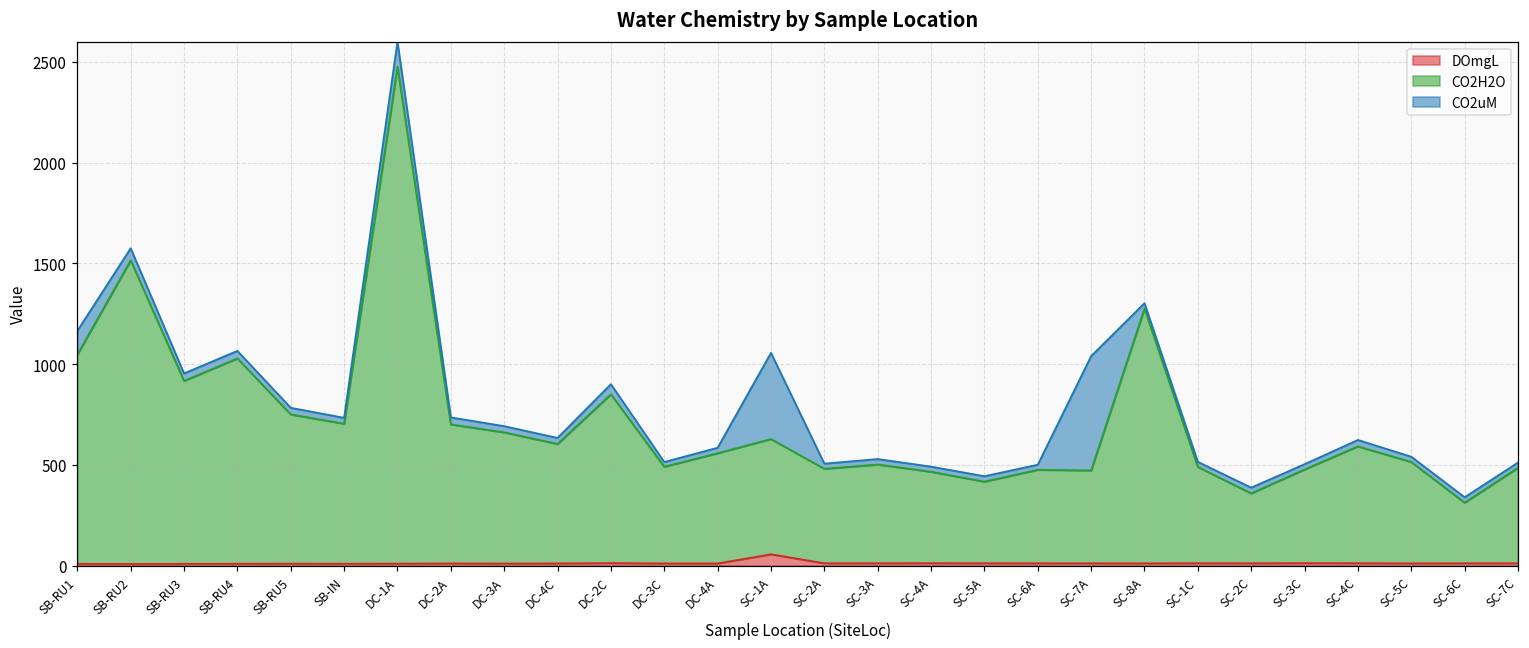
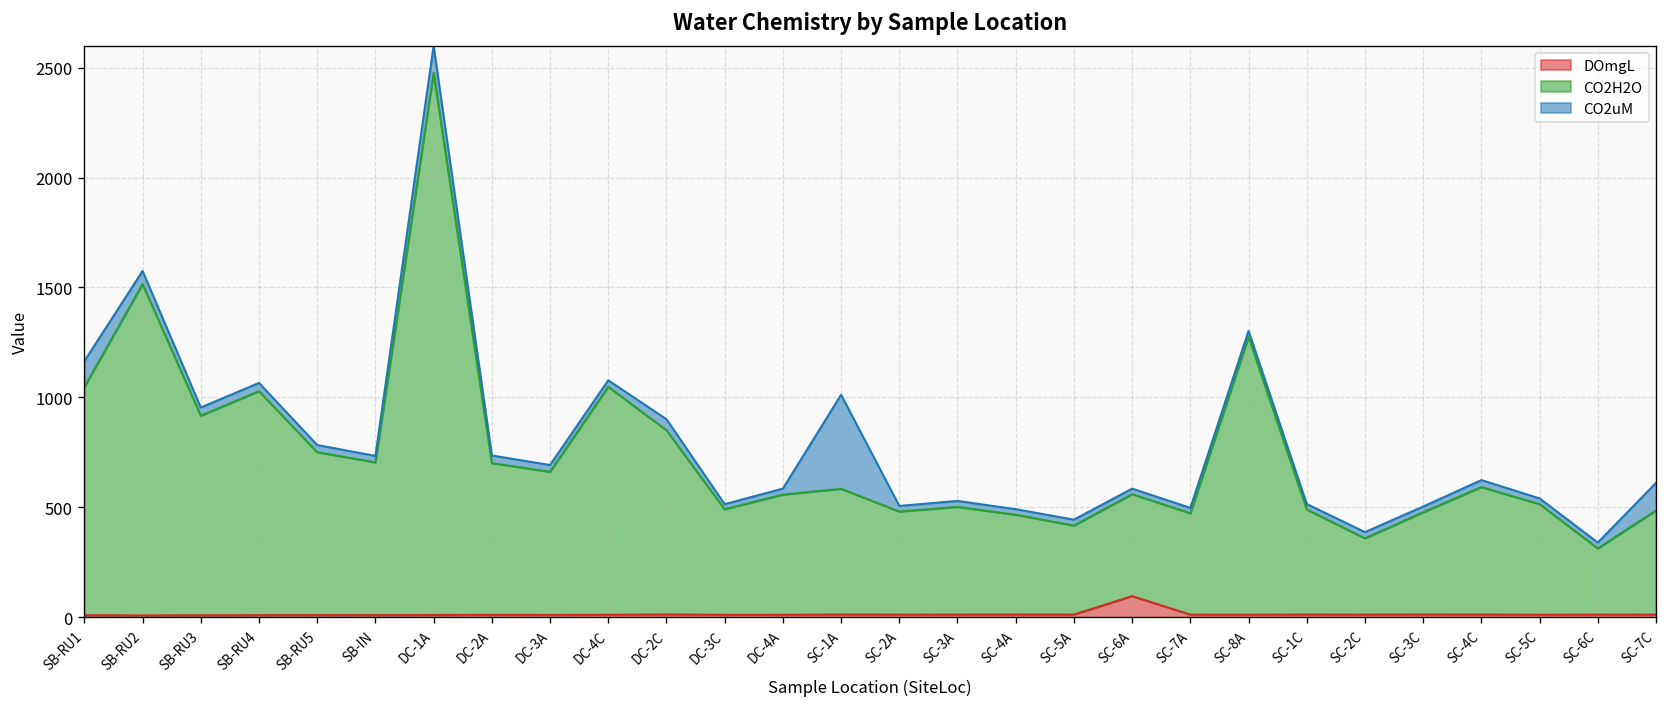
CO2H2O, DC-4C: 590 -> 1040
DOmgL, SC-1A: 60 -> 10
DOmgL, SC-6A: 10 -> 100
CO2uM, SC-7A: 570 -> 20
CO2uM, SC-7C: 30 -> 130
